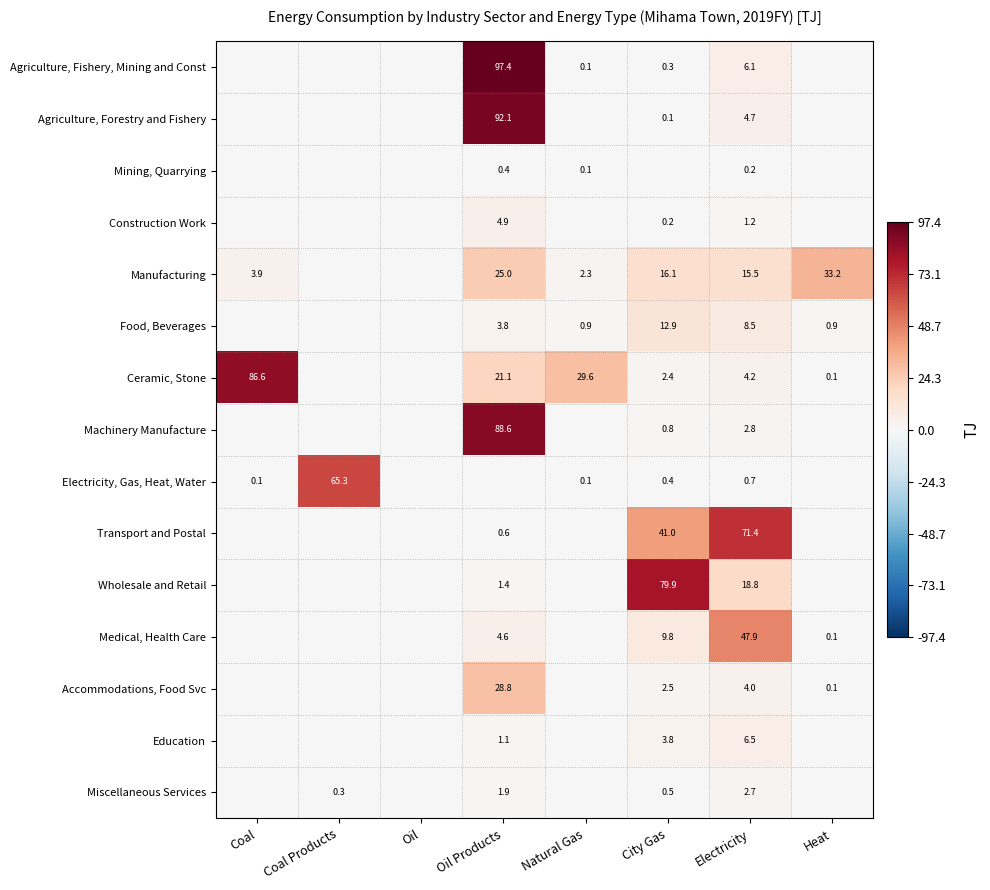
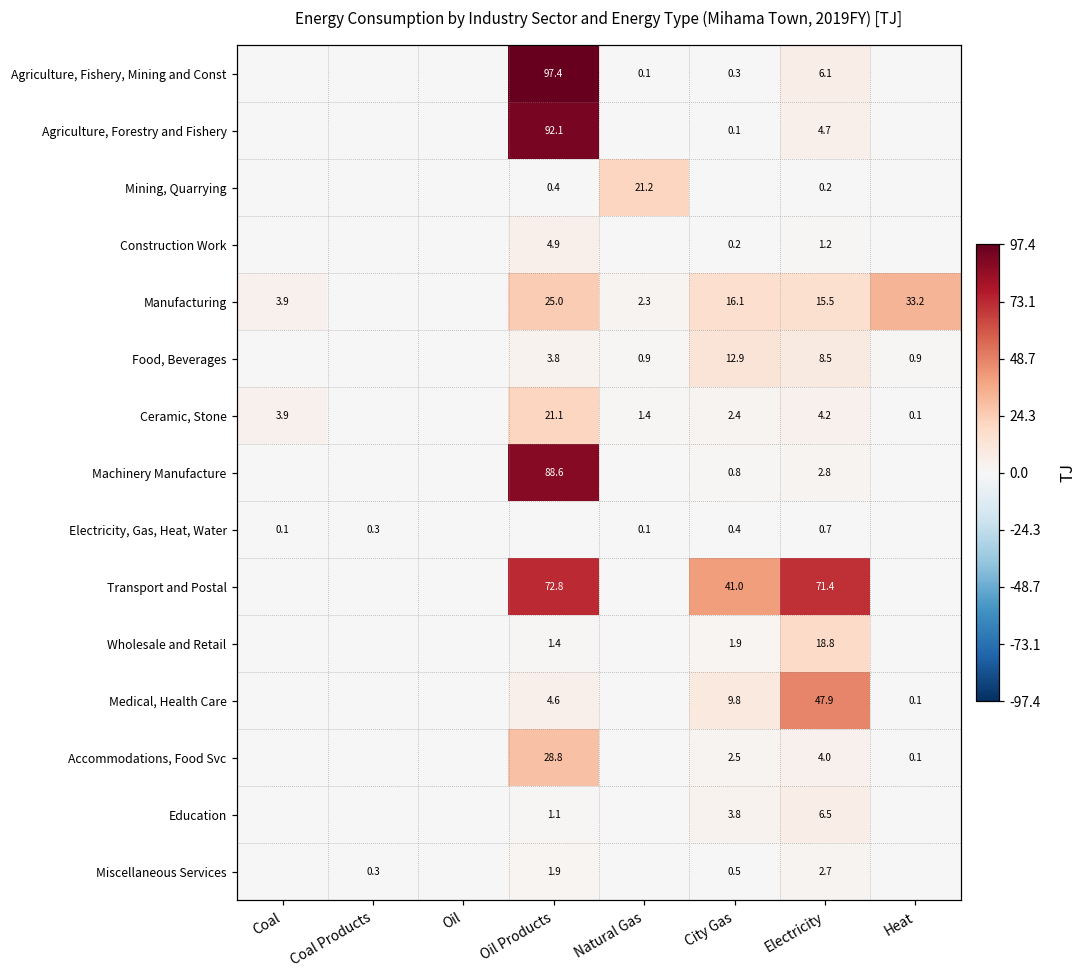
Mining, Quarrying, Natural Gas: 0.1 -> 21.2
Ceramic, Stone, Coal: 86.6 -> 3.9
Ceramic, Stone, Natural Gas: 29.6 -> 1.4
Electricity, Gas, Heat, Water, Coal Products: 65.3 -> 0.3
Transport and Postal, Oil Products: 0.6 -> 72.8
Wholesale and Retail, City Gas: 79.9 -> 1.9
